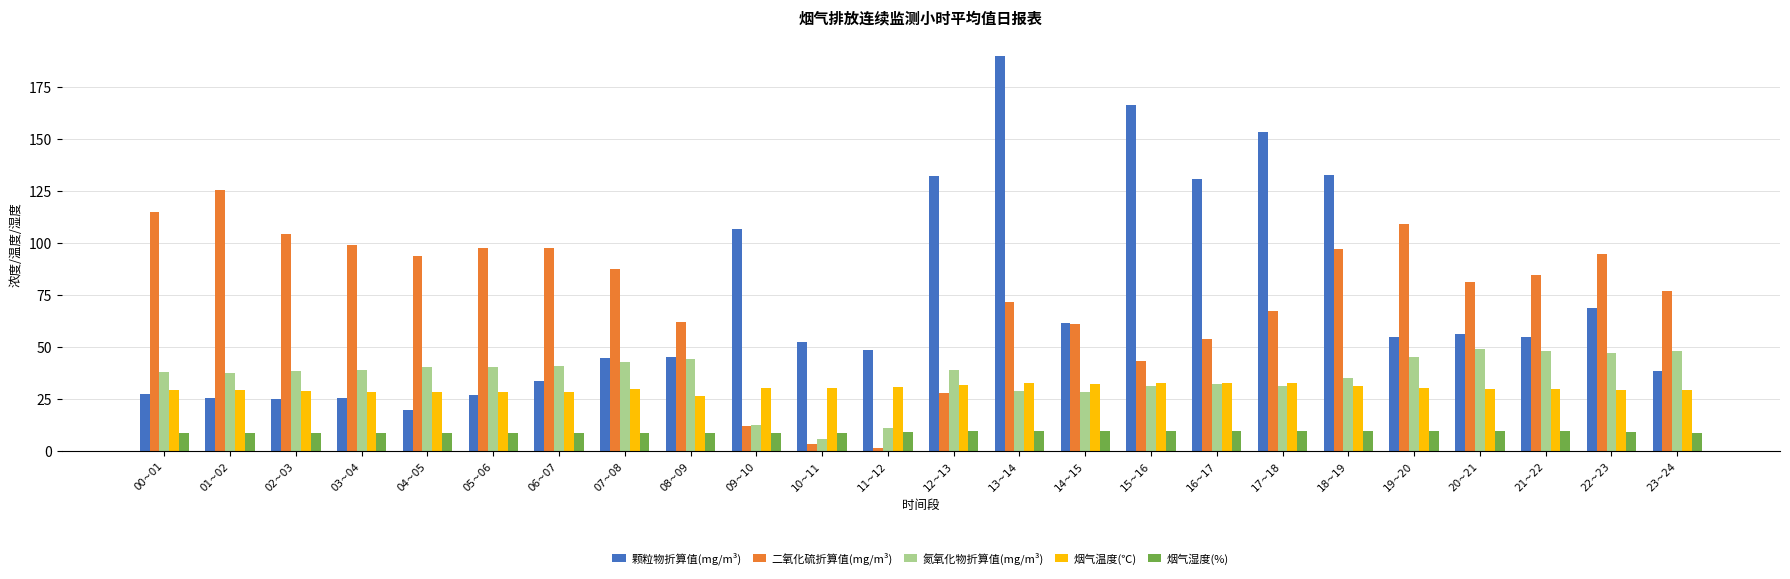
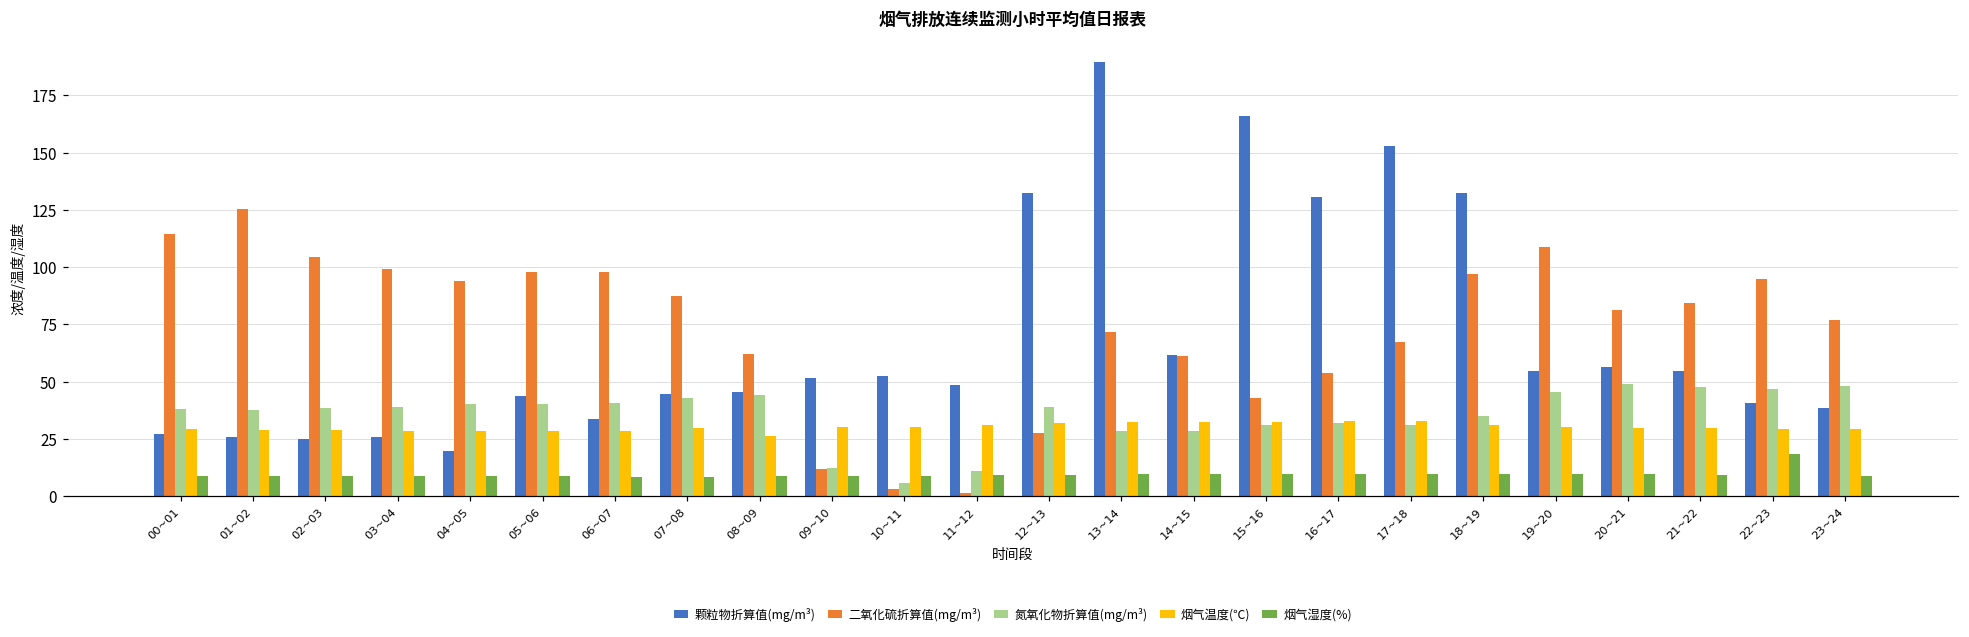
颗粒物折算值(mg/m³), 05~06: 27 -> 44
颗粒物折算值(mg/m³), 09~10: 106 -> 52
颗粒物折算值(mg/m³), 22~23: 69 -> 41
烟气湿度(%), 22~23: 9 -> 18
